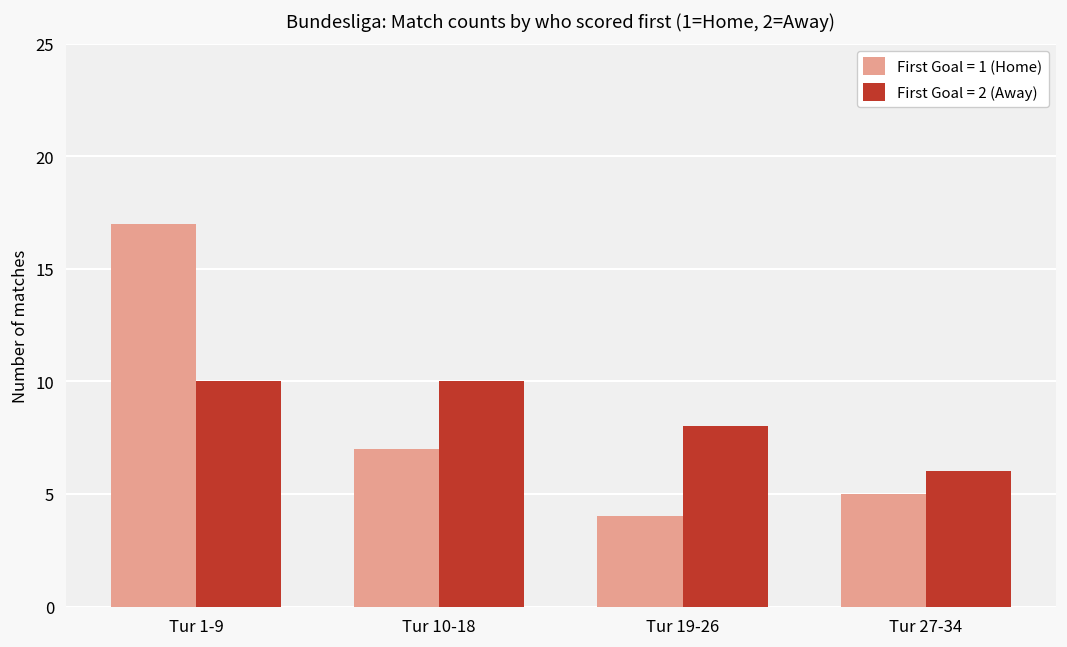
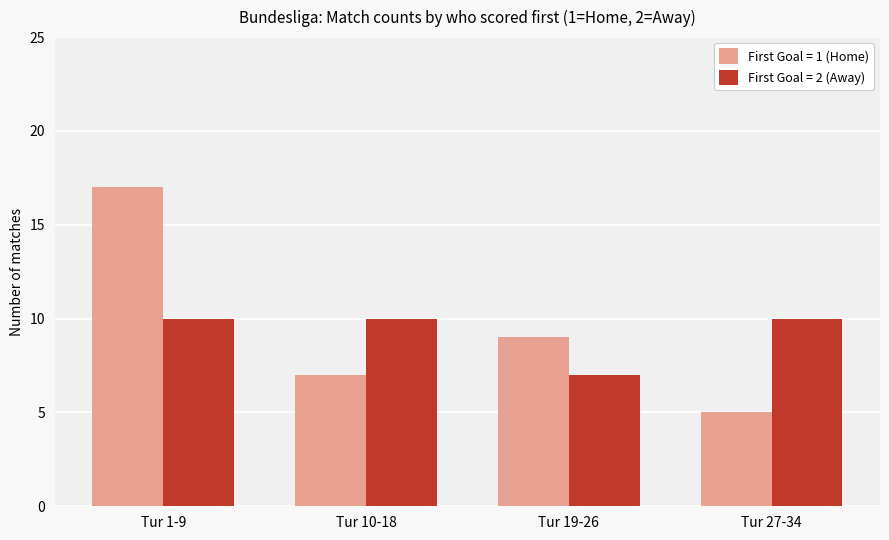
First Goal = 1 (Home), Tur 19-26: 4 -> 9
First Goal = 2 (Away), Tur 19-26: 8 -> 7
First Goal = 2 (Away), Tur 27-34: 6 -> 10
